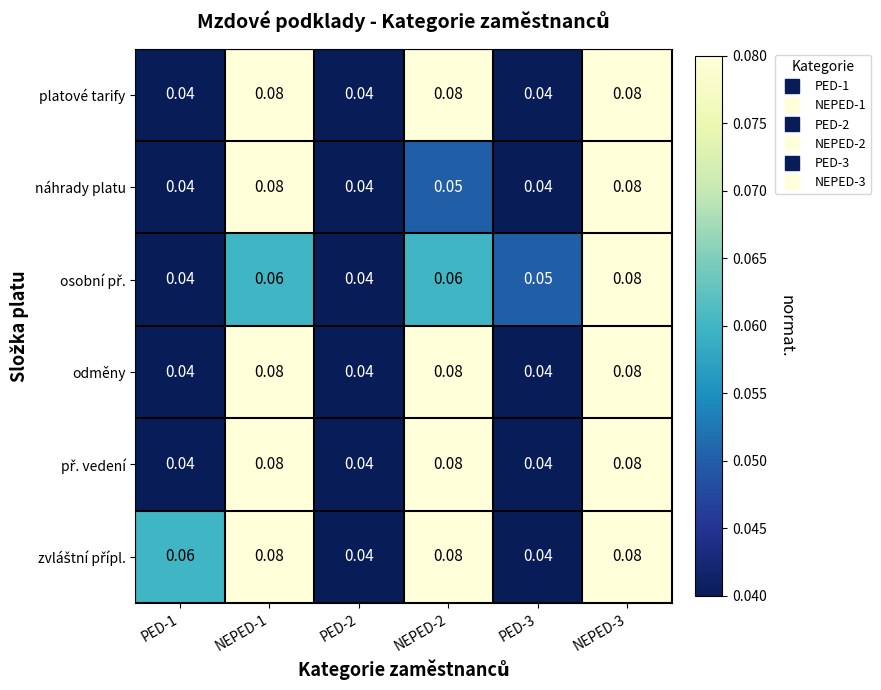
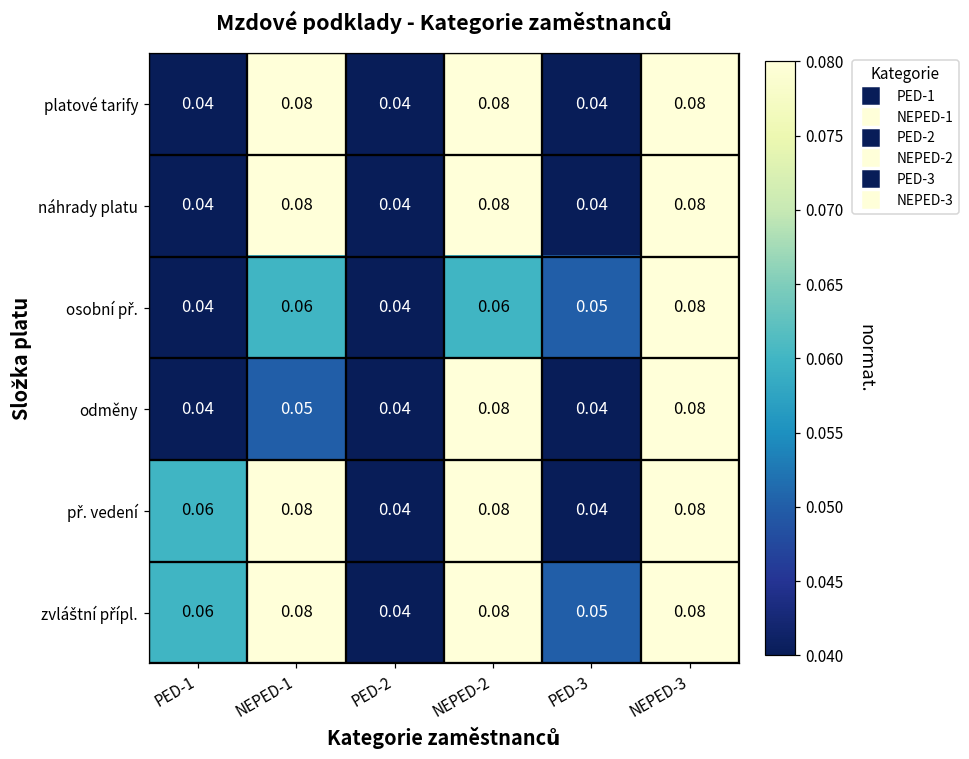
náhrady platu, NEPED-2: 0.05 -> 0.08
odměny, NEPED-1: 0.08 -> 0.05
př. vedení, PED-1: 0.04 -> 0.06
zvláštní přípl., PED-3: 0.04 -> 0.05
